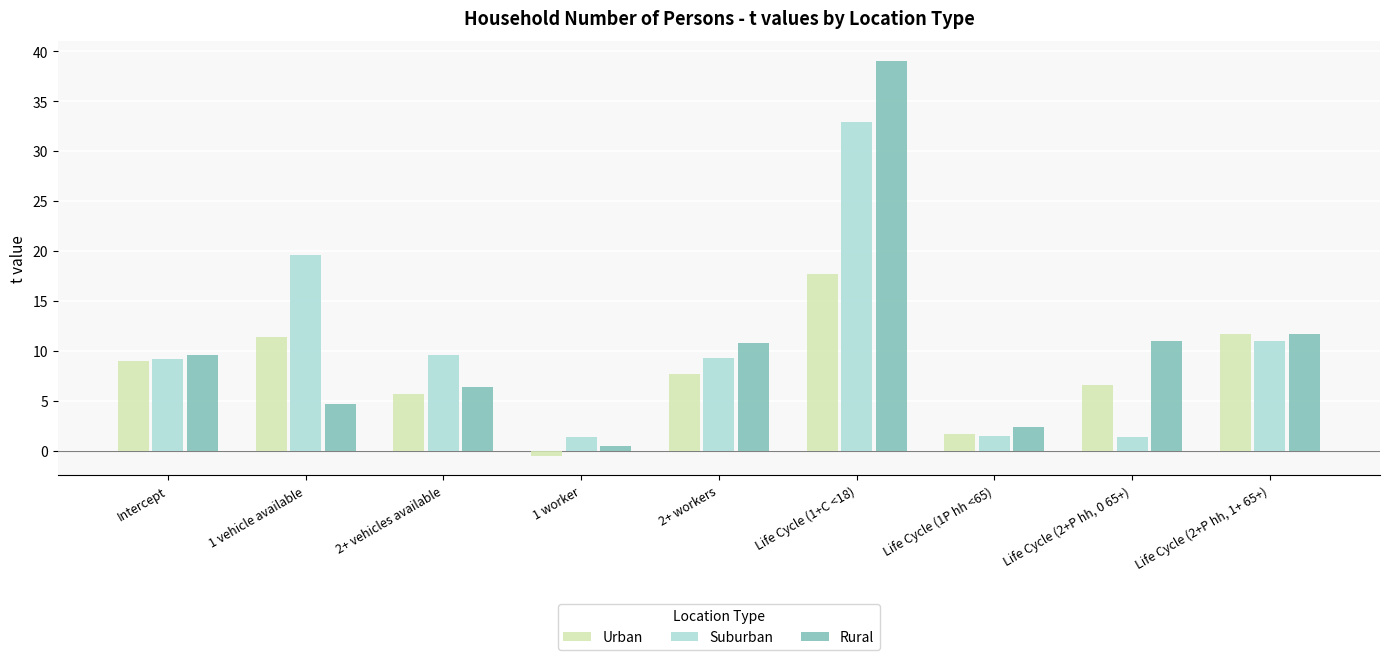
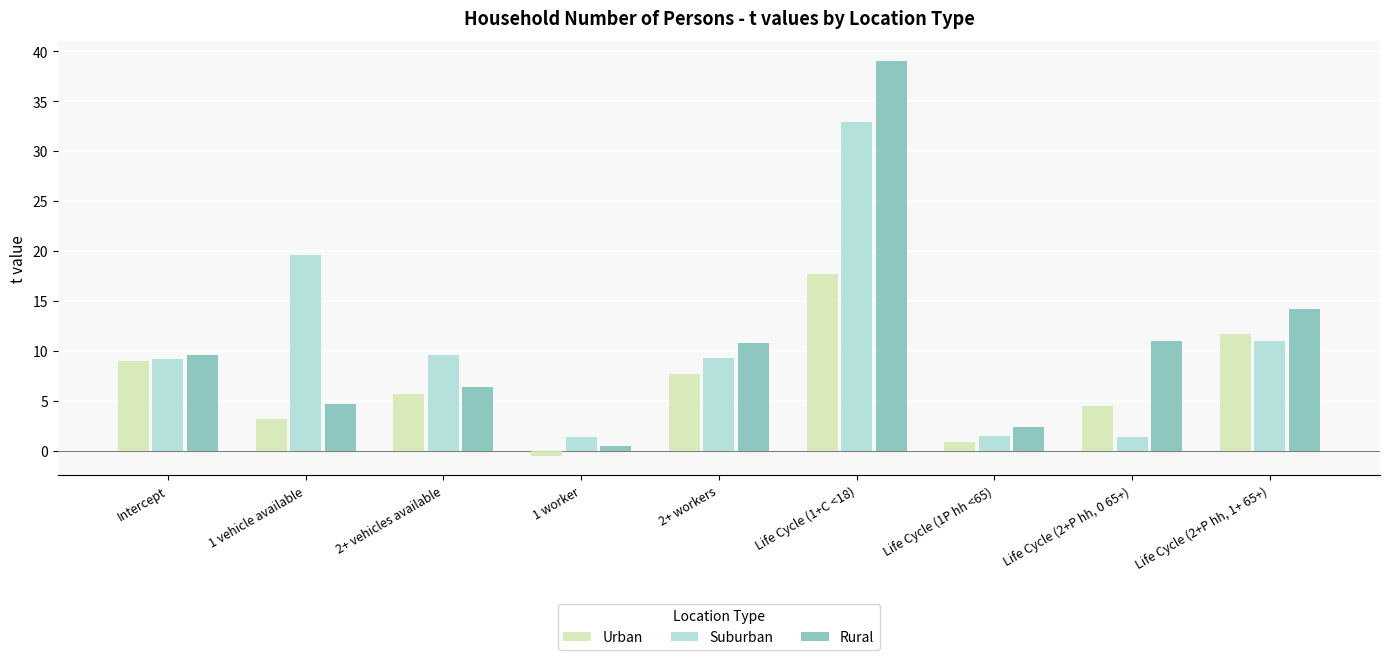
Urban, 1 vehicle available: 11 -> 3
Urban, Life Cycle (1P hh <65): 2 -> 1
Urban, Life Cycle (2+P hh, 0 65+): 7 -> 4
Rural, Life Cycle (2+P hh, 1+ 65+): 12 -> 14
